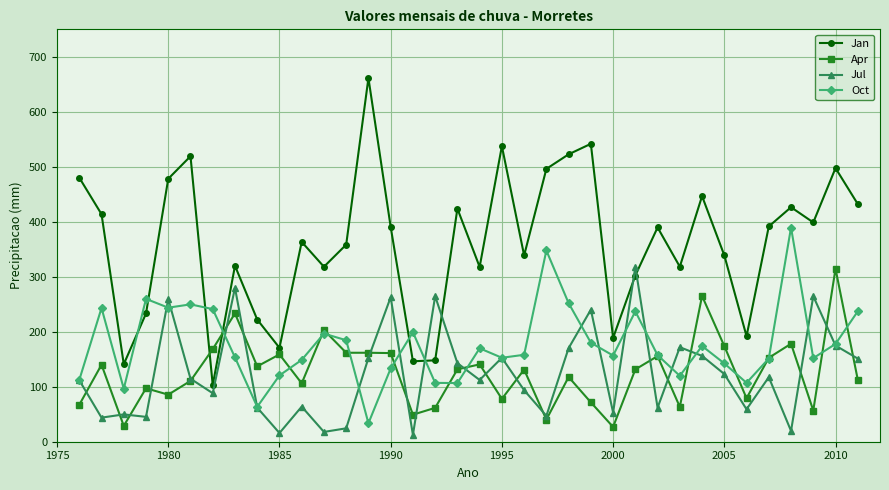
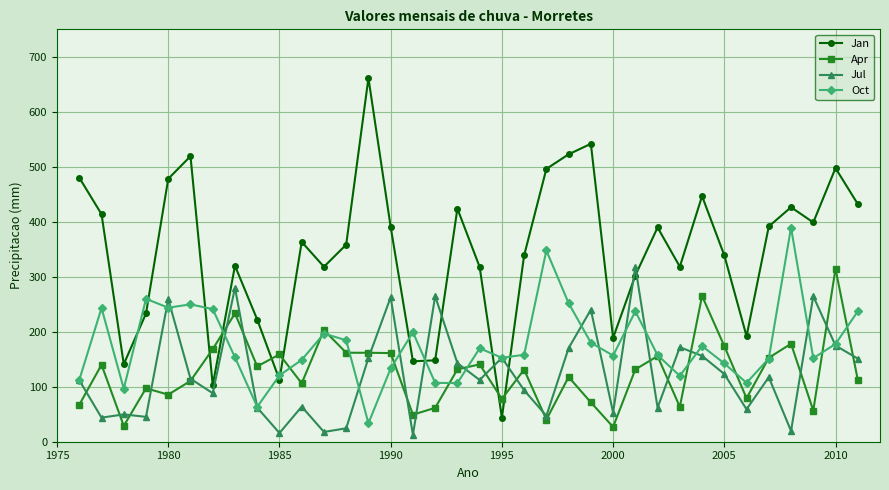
Jan, 1985: 170 -> 110
Jan, 1995: 540 -> 40
